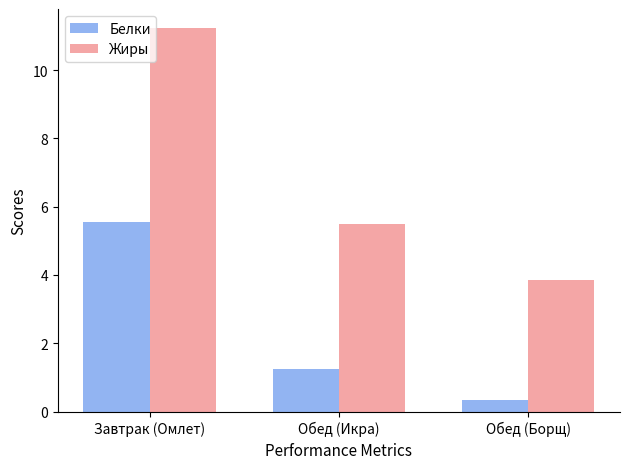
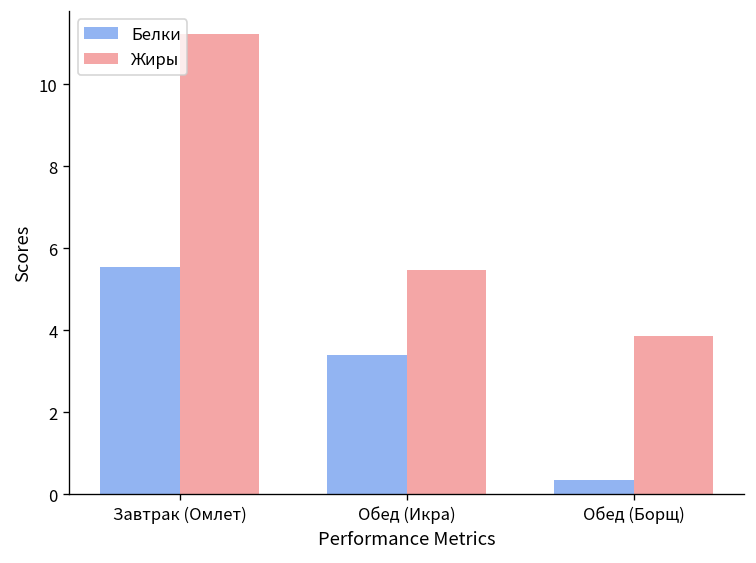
Белки, Обед (Икра): 1.3 -> 3.4
